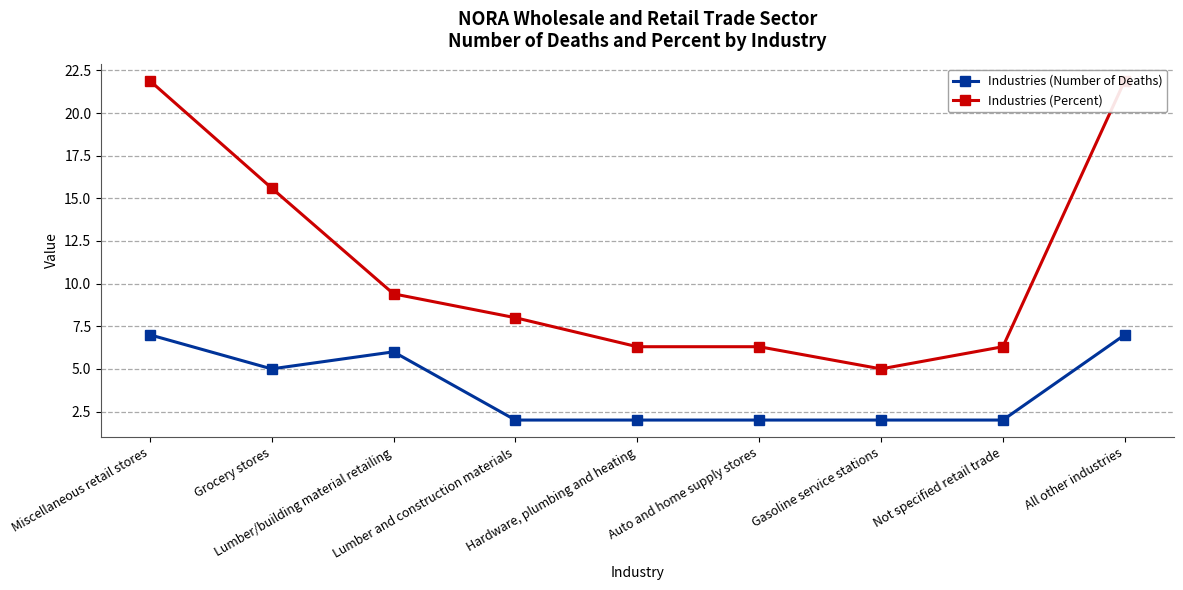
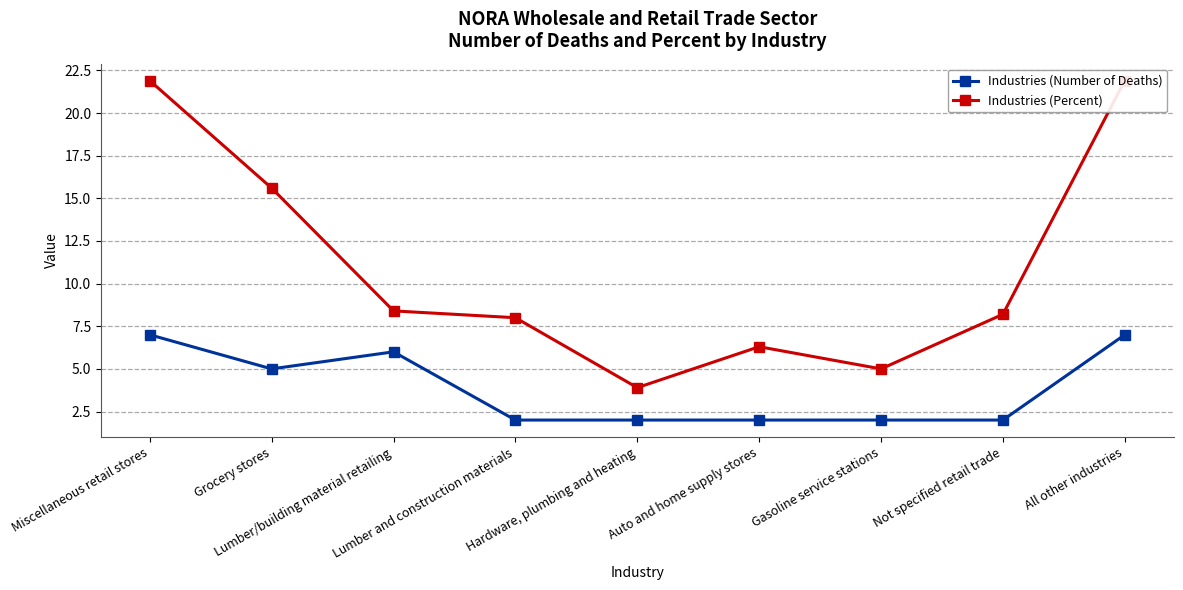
Industries (Percent), Lumber/building material retailing: 9.4 -> 8.4
Industries (Percent), Hardware, plumbing and heating: 6.3 -> 3.9
Industries (Percent), Not specified retail trade: 6.3 -> 8.2
